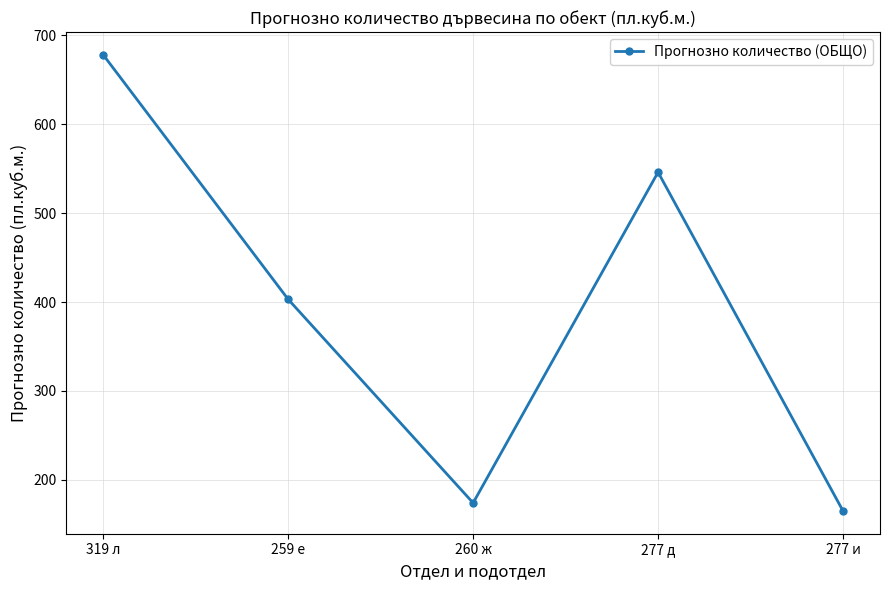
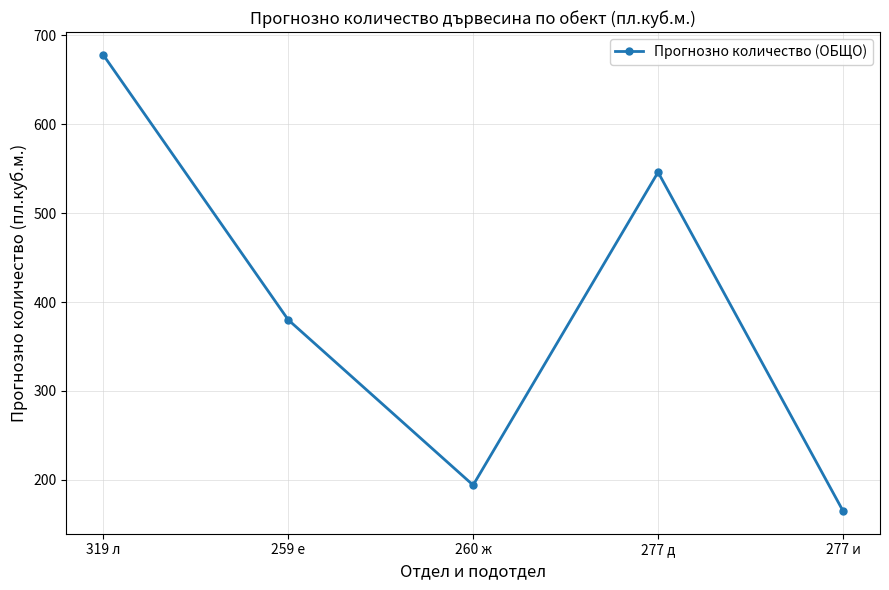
259 е: 400 -> 380
260 ж: 170 -> 190
